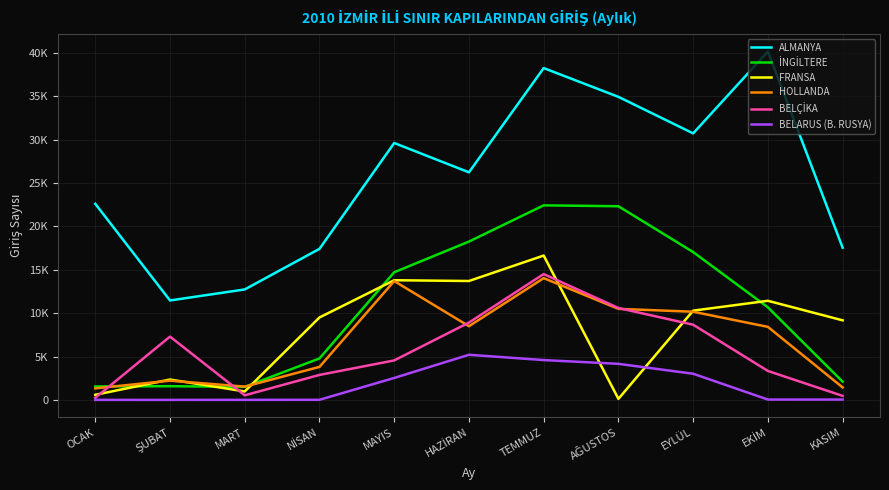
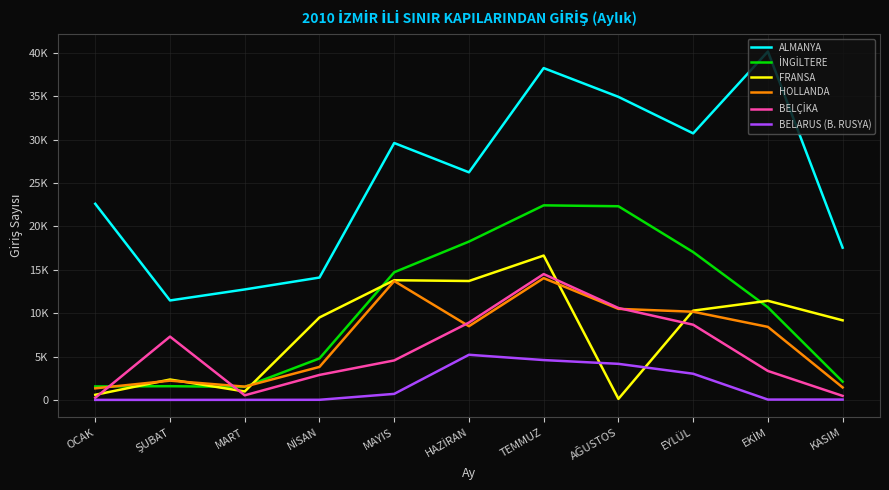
ALMANYA, NİSAN: 17000 -> 14000
BELARUS (B. RUSYA), MAYIS: 3000 -> 1000
